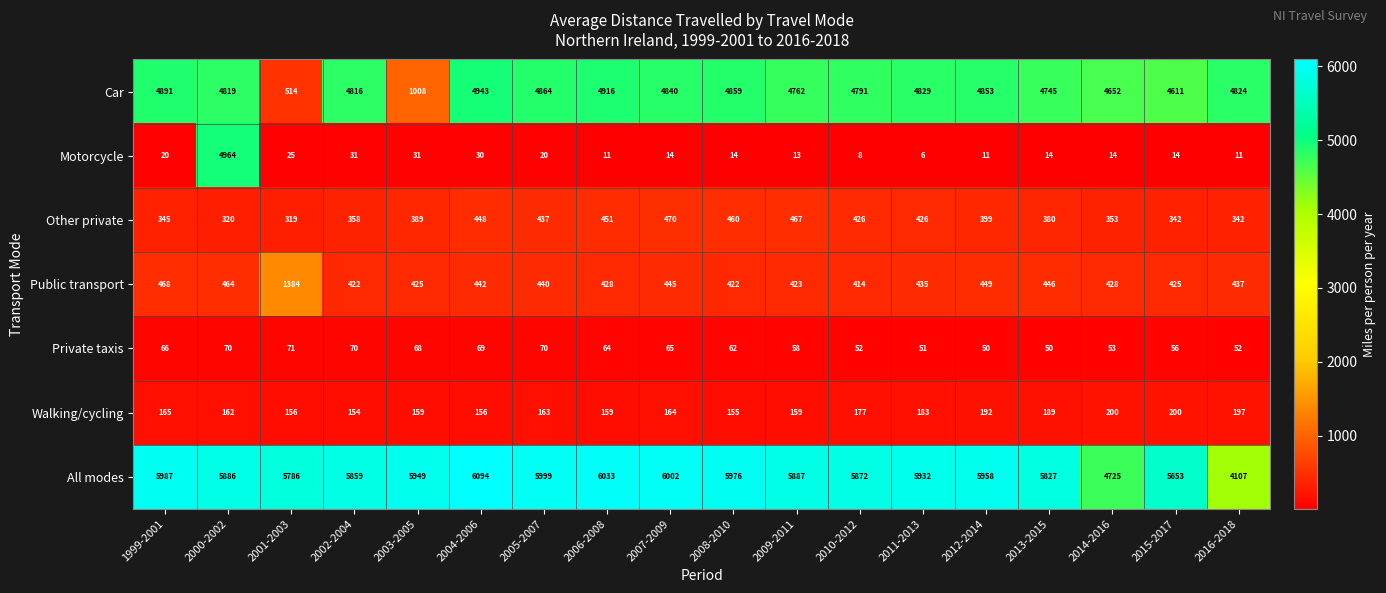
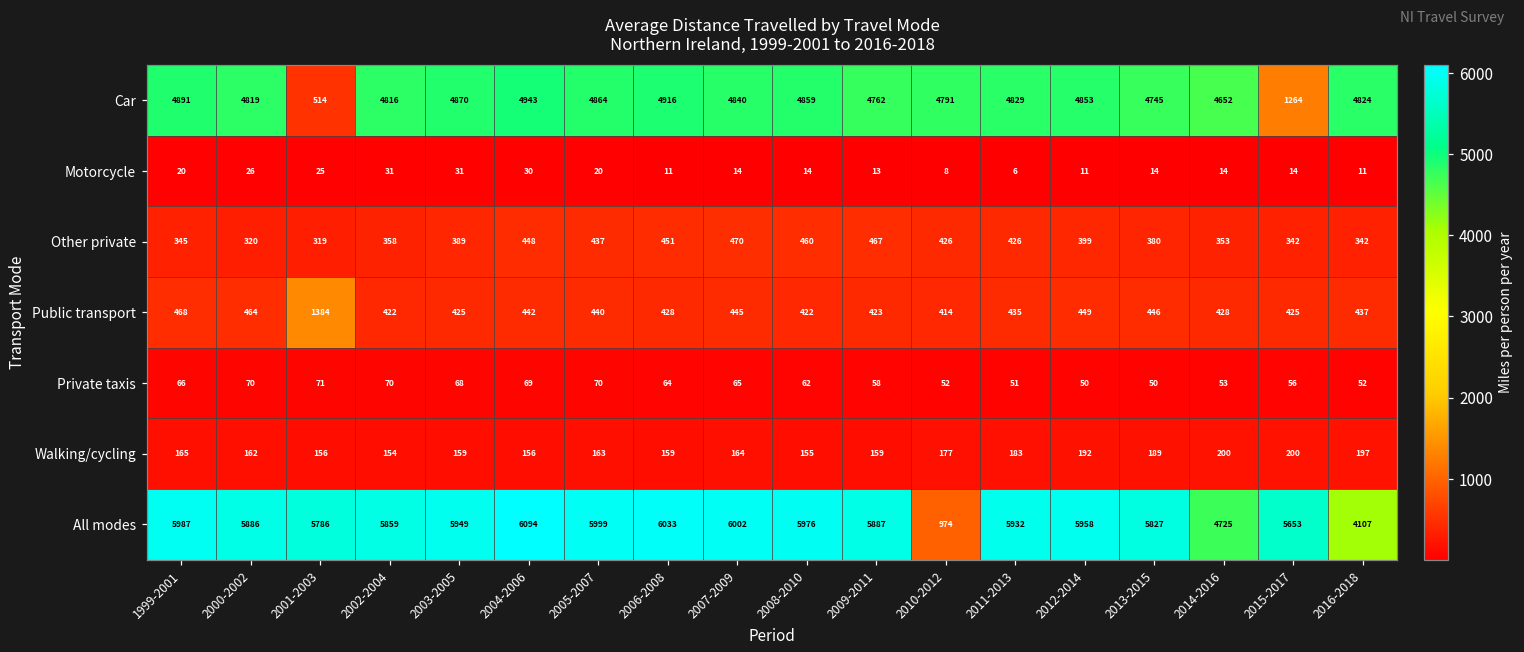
Car, 2003-2005: 1008 -> 4870
Car, 2015-2017: 4611 -> 1264
Motorcycle, 2000-2002: 4964 -> 26
All modes, 2010-2012: 5872 -> 974
